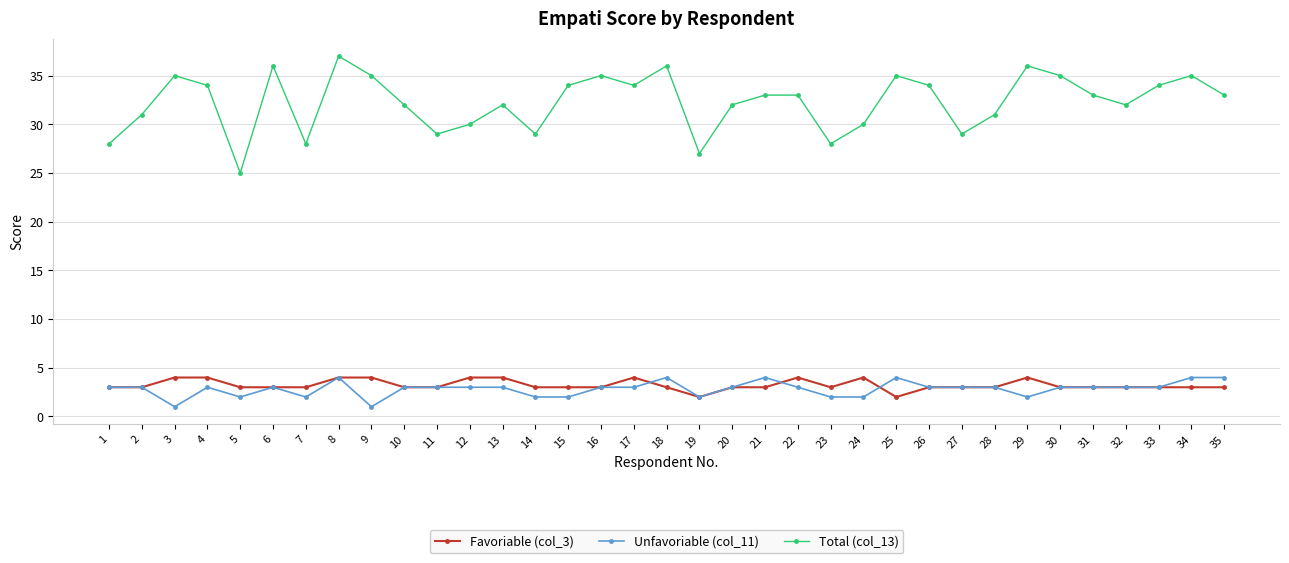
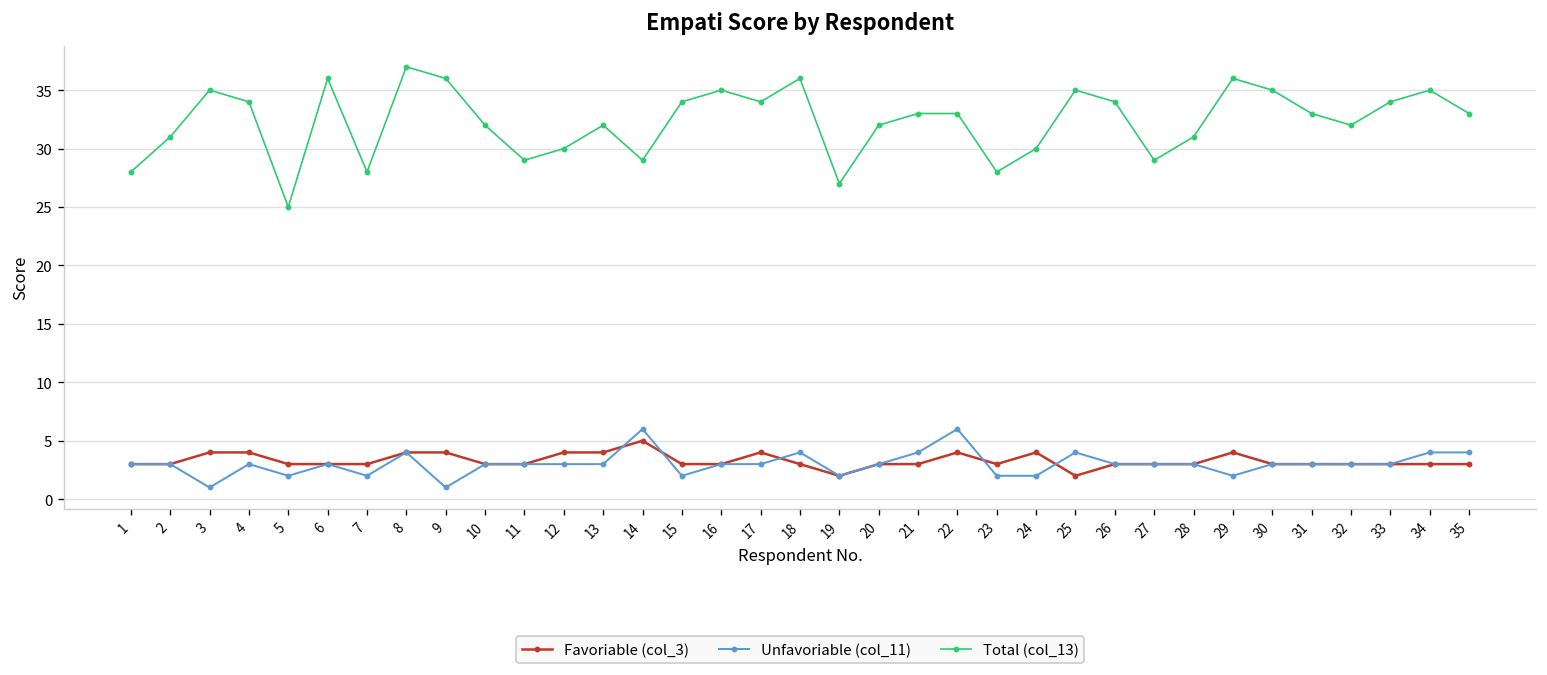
Total (col_13), 9: 35 -> 36
Favoriable (col_3), 14: 3 -> 5
Unfavoriable (col_11), 14: 2 -> 6
Unfavoriable (col_11), 22: 3 -> 6
